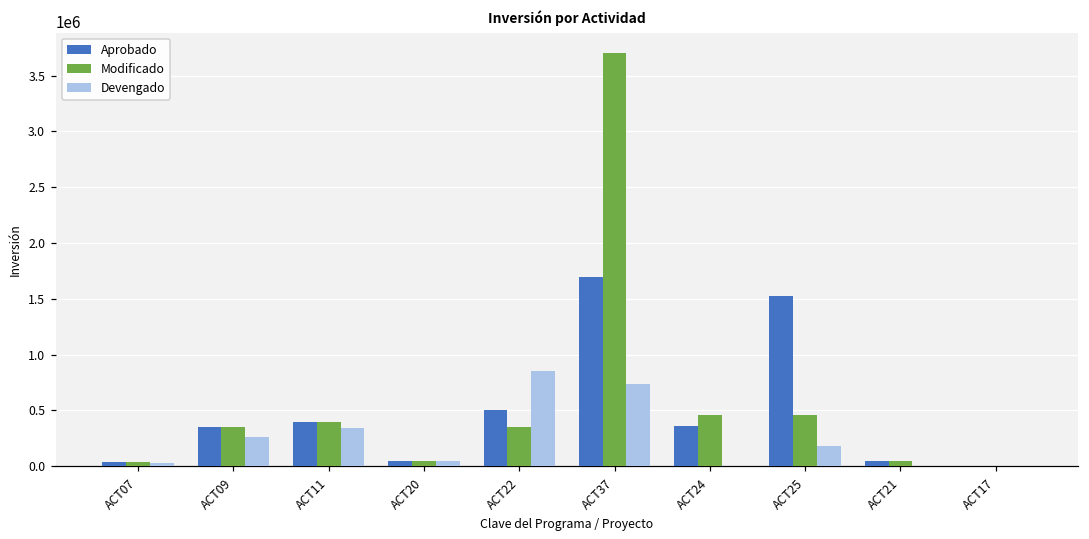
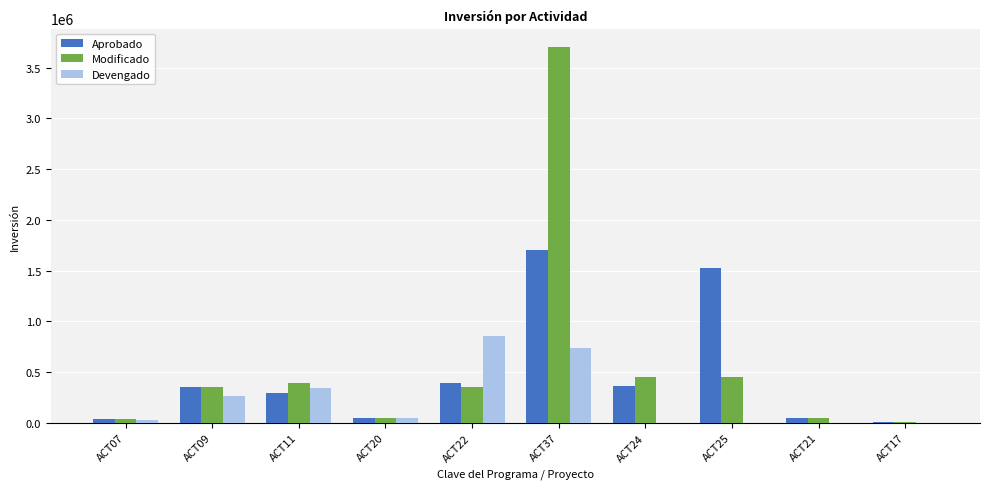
Aprobado, ACT11: 400000 -> 290000
Aprobado, ACT22: 500000 -> 400000
Devengado, ACT25: 180000 -> 0
